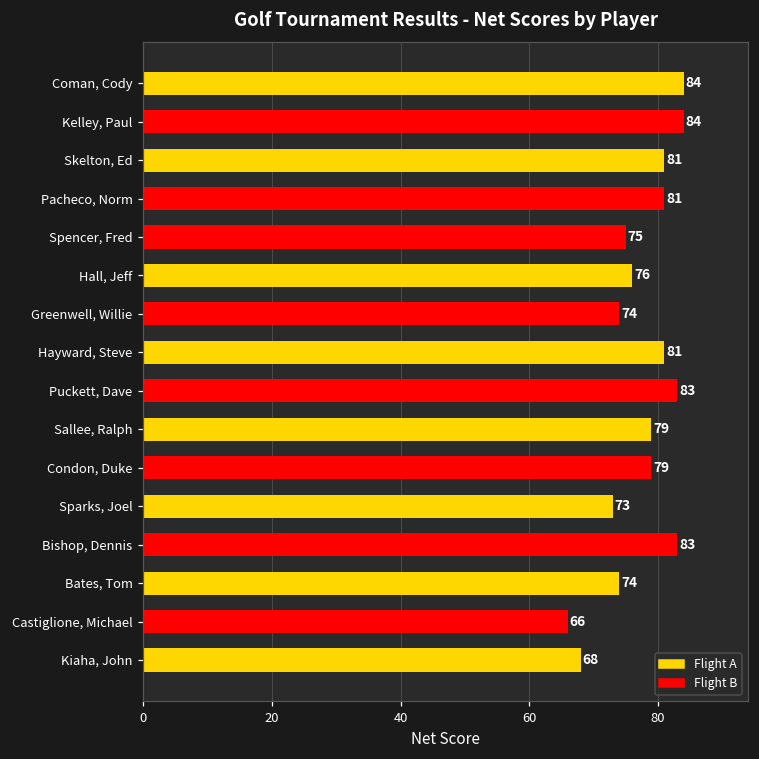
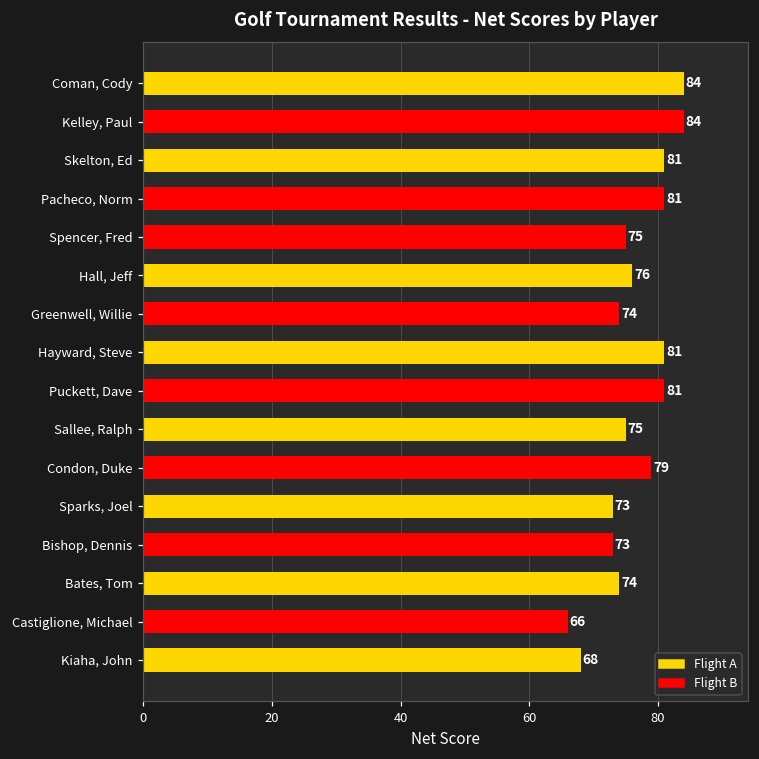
Puckett, Dave: 83 -> 81
Sallee, Ralph: 79 -> 75
Bishop, Dennis: 83 -> 73
